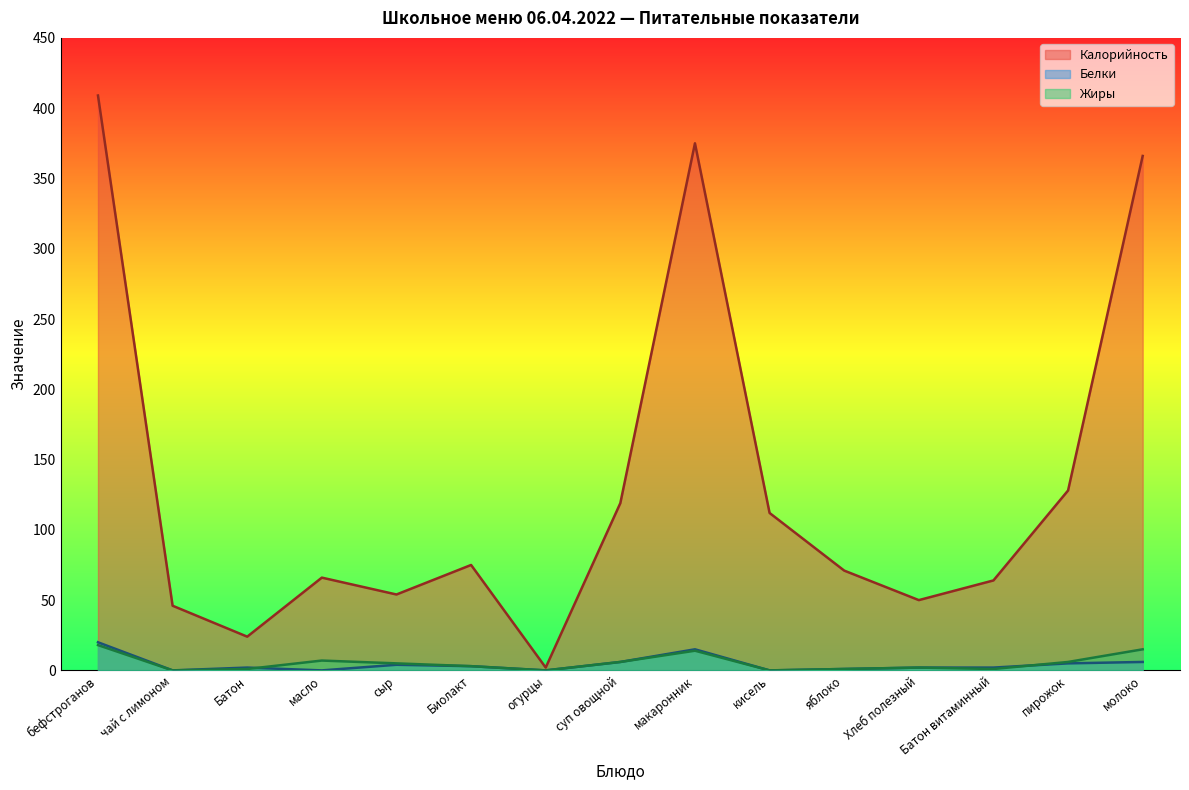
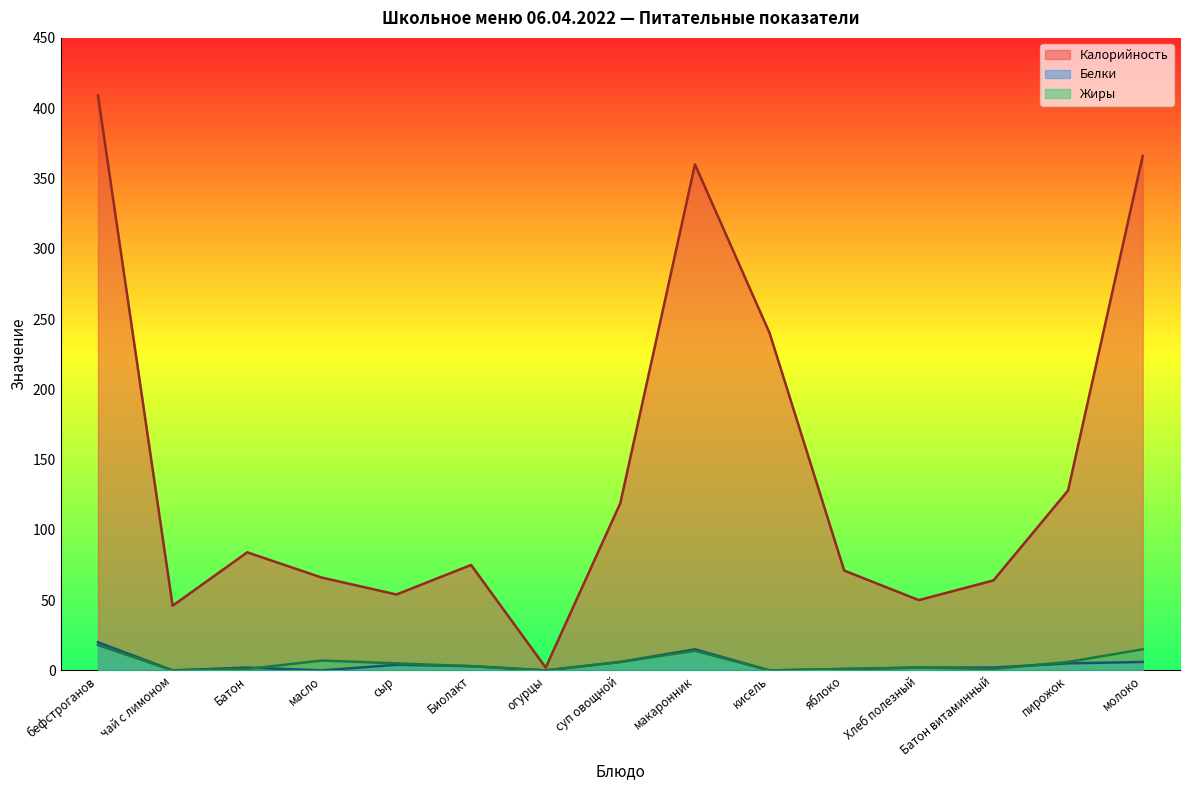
Калорийность, Батон: 24 -> 84
Калорийность, макаронник: 375 -> 360
Калорийность, кисель: 112 -> 240
